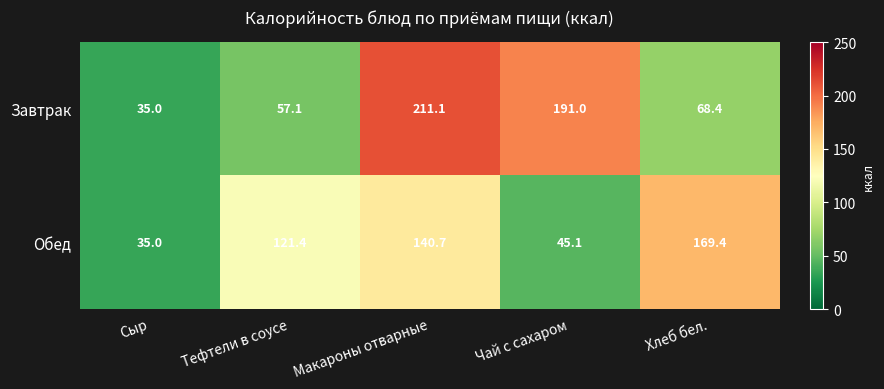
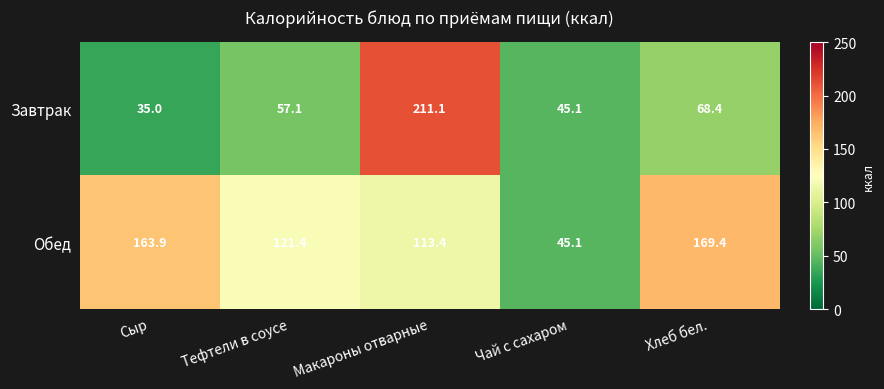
Завтрак, Чай с сахаром: 191.0 -> 45.1
Обед, Сыр: 35.0 -> 163.9
Обед, Макароны отварные: 140.7 -> 113.4
